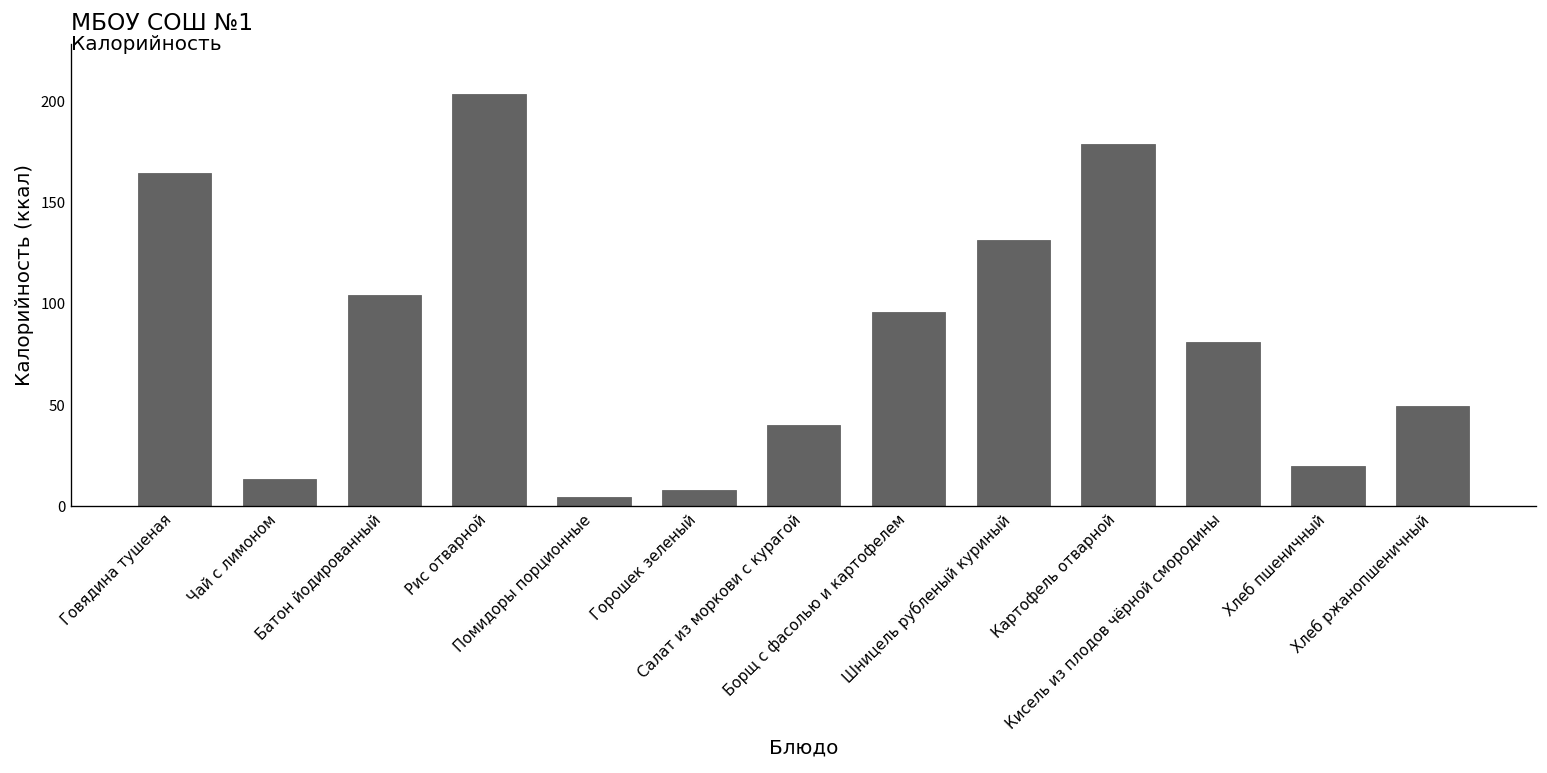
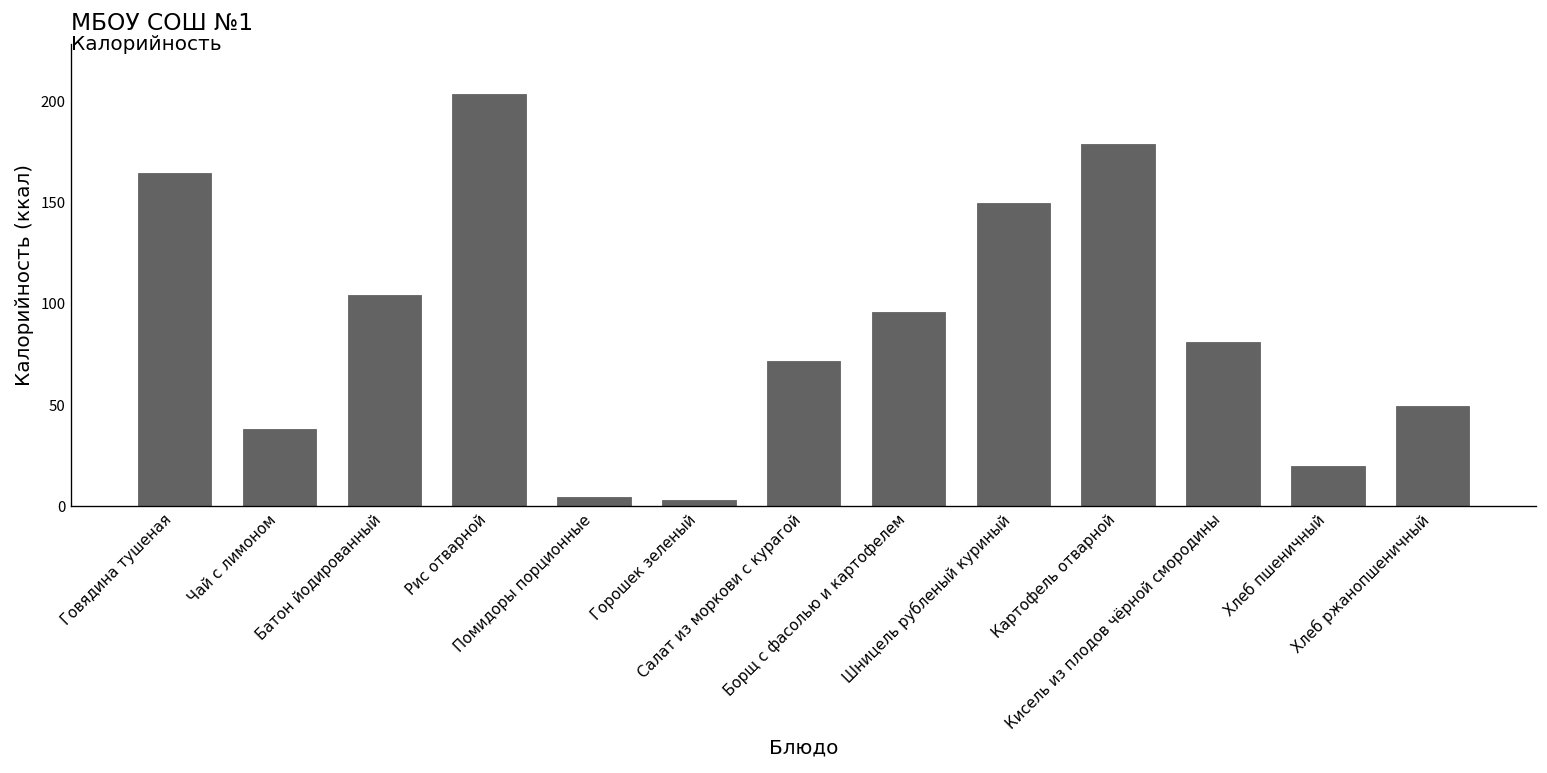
Чай с лимоном: 13 -> 38
Горошек зеленый: 8 -> 3
Салат из моркови с курагой: 40 -> 72
Шницель рубленый куриный: 132 -> 150
